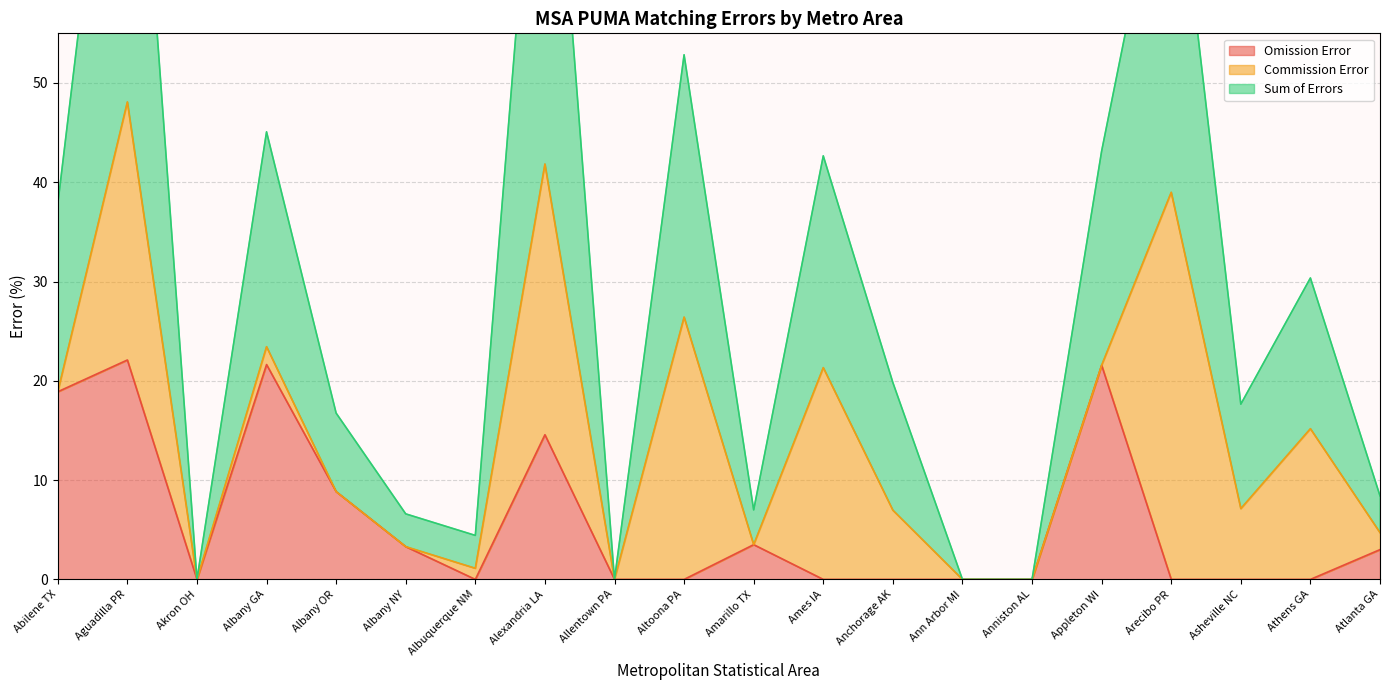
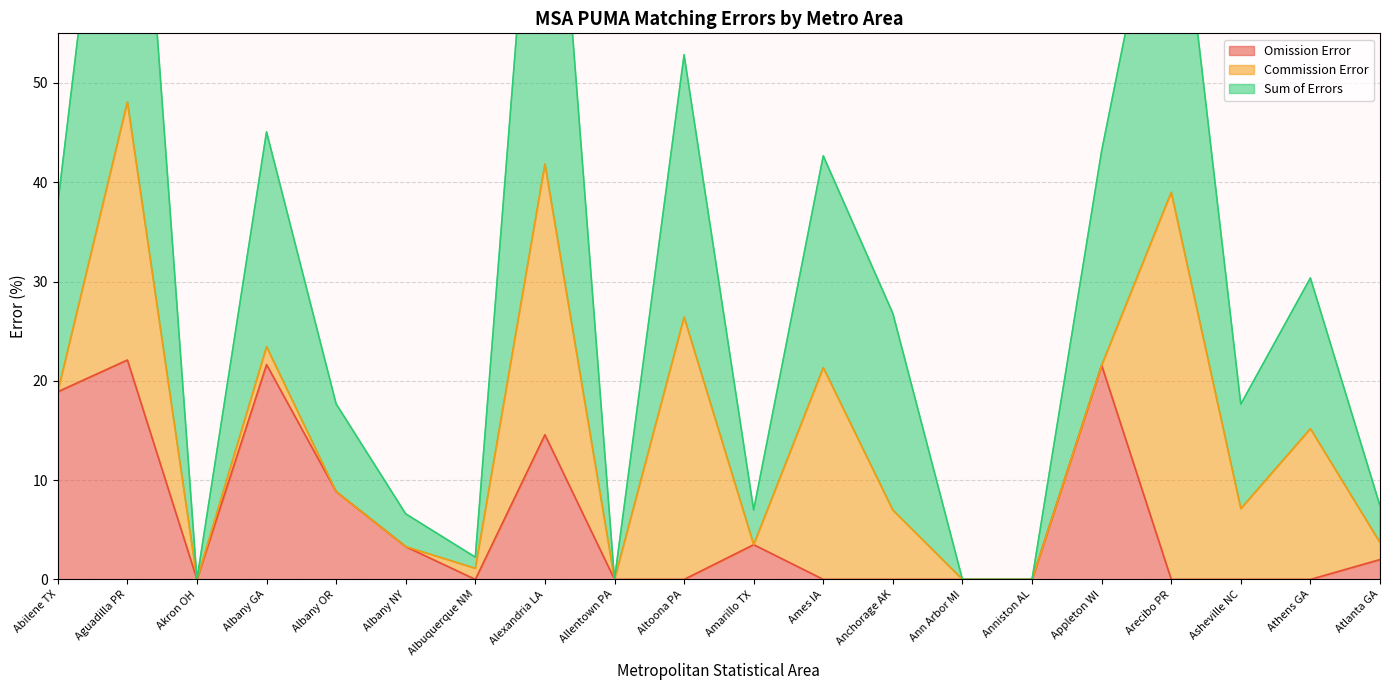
Sum of Errors, Albany OR: 8 -> 9
Sum of Errors, Albuquerque NM: 3 -> 1
Sum of Errors, Anchorage AK: 13 -> 20
Omission Error, Atlanta GA: 3 -> 2
